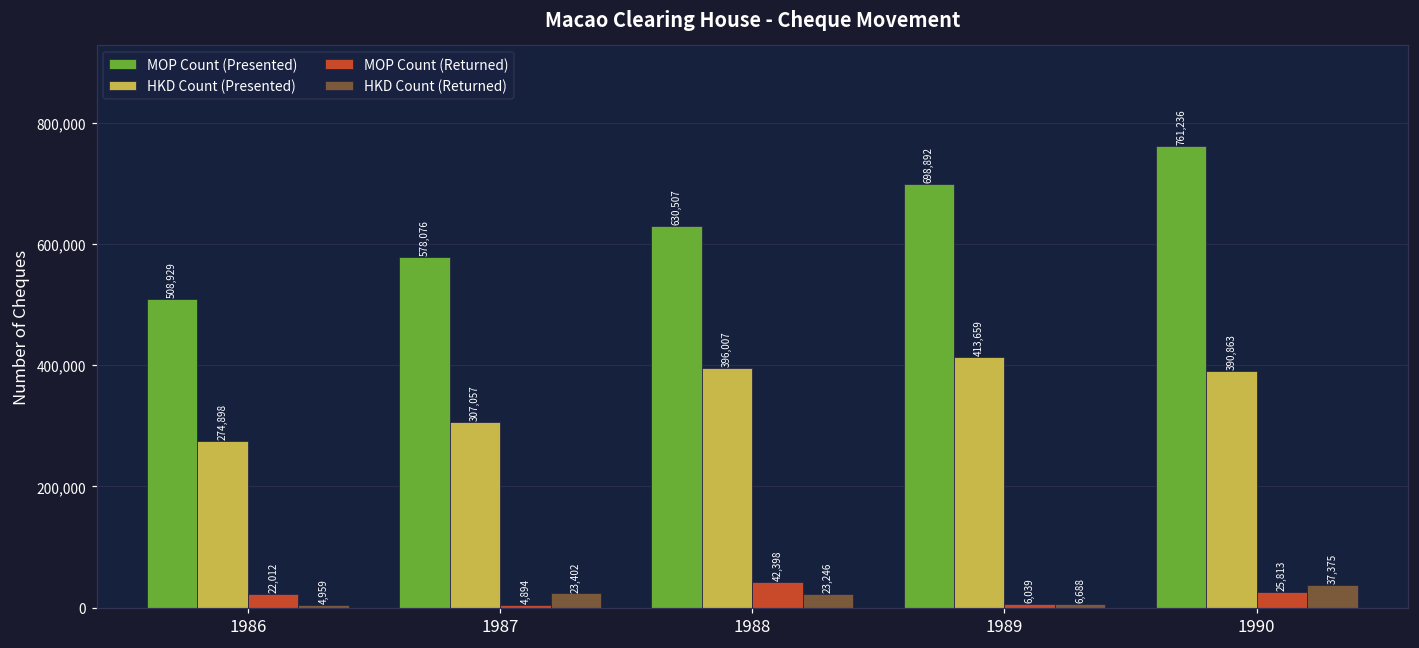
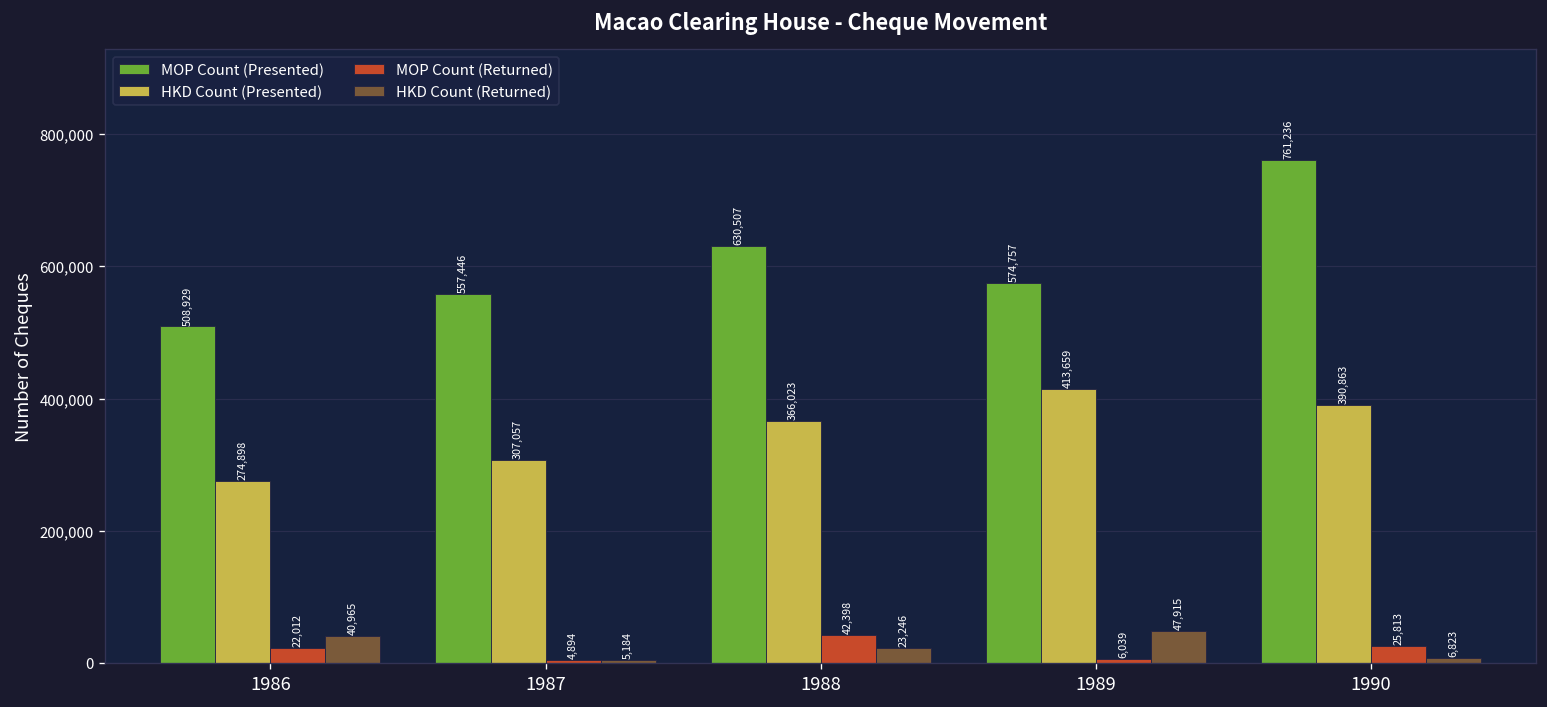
HKD Count (Returned), 1986: 4,959 -> 40,965
MOP Count (Presented), 1987: 578,076 -> 557,446
HKD Count (Returned), 1987: 23,402 -> 5,184
HKD Count (Presented), 1988: 396,007 -> 366,023
MOP Count (Presented), 1989: 698,892 -> 574,757
HKD Count (Returned), 1989: 6,688 -> 47,915
HKD Count (Returned), 1990: 37,375 -> 6,823
